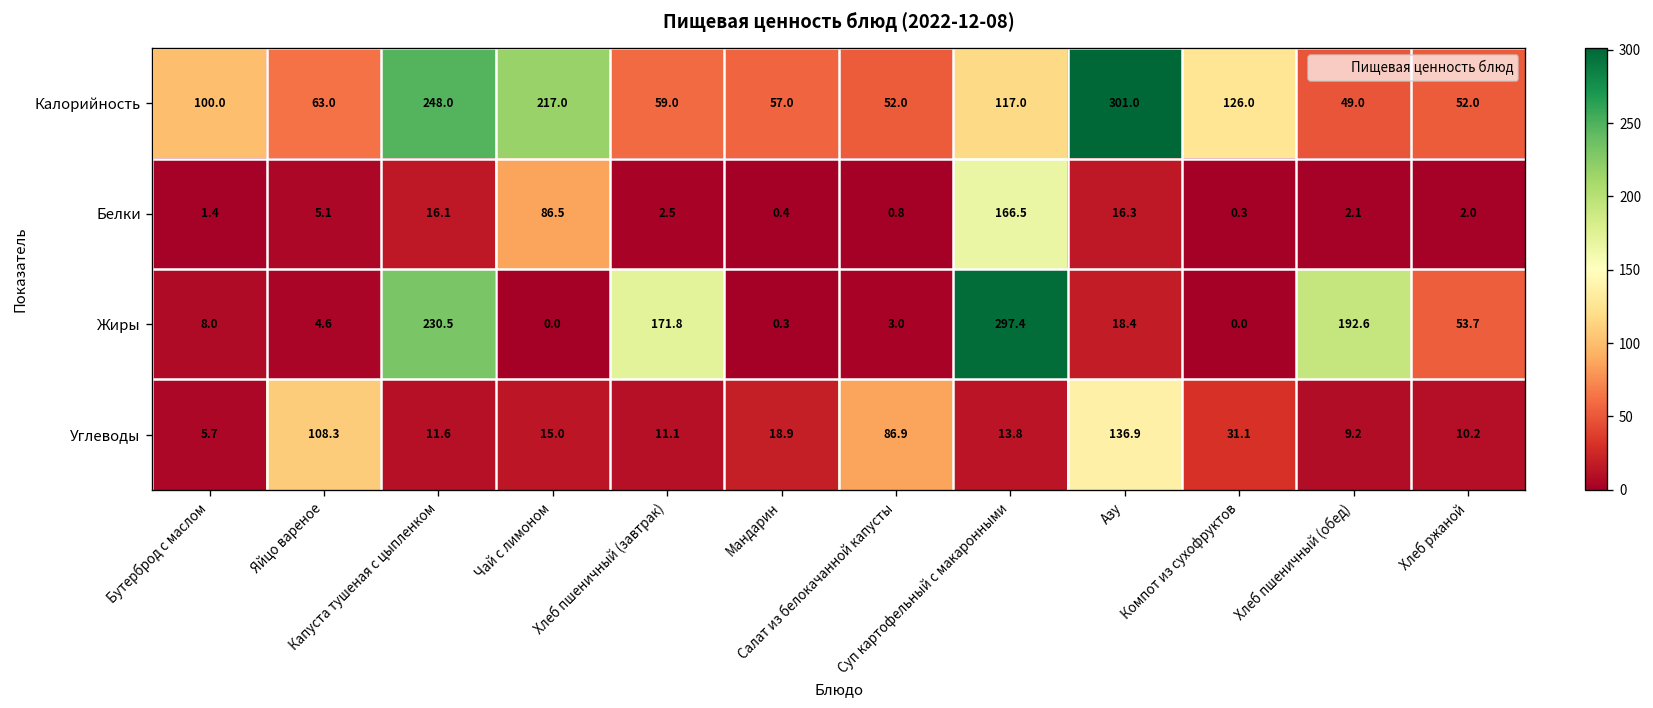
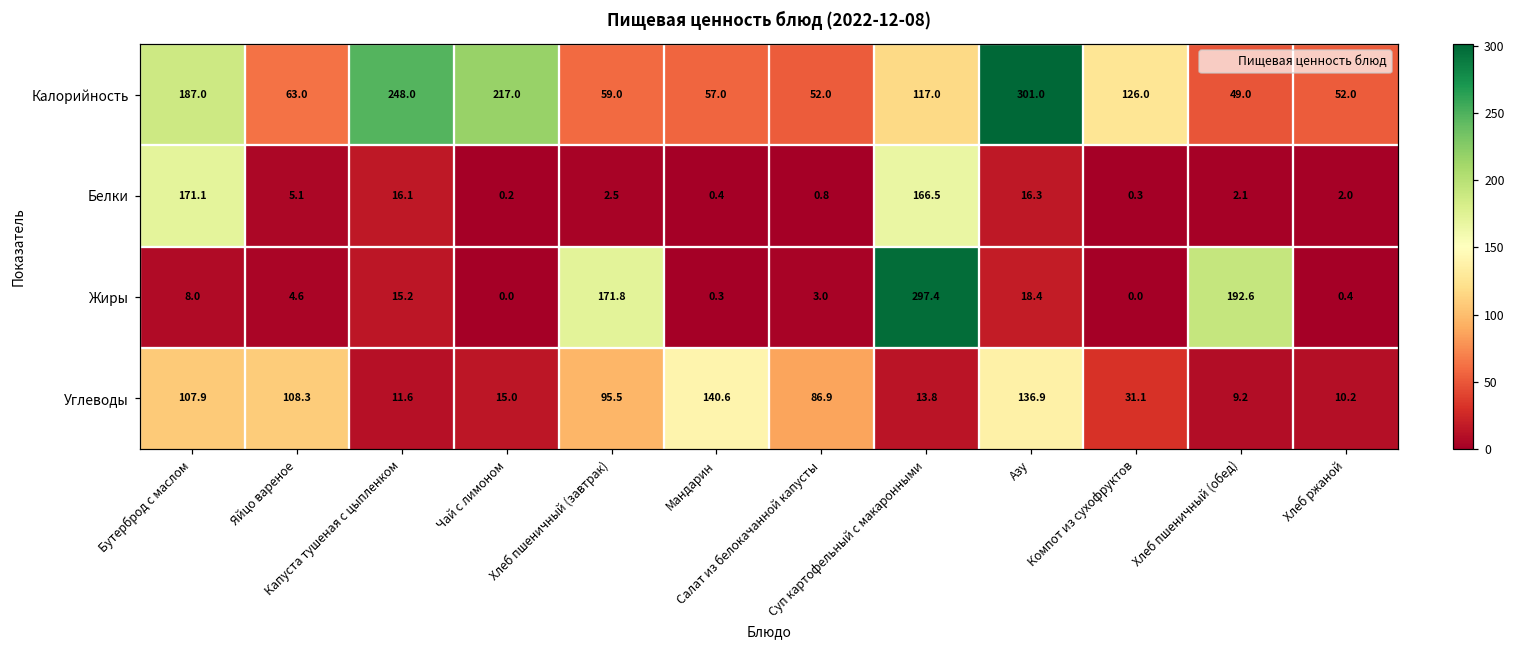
Калорийность, Бутерброд с маслом: 100.0 -> 187.0
Белки, Бутерброд с маслом: 1.4 -> 171.1
Белки, Чай с лимоном: 86.5 -> 0.2
Жиры, Капуста тушеная с цыпленком: 230.5 -> 15.2
Жиры, Хлеб ржаной: 53.7 -> 0.4
Углеводы, Бутерброд с маслом: 5.7 -> 107.9
Углеводы, Хлеб пшеничный (завтрак): 11.1 -> 95.5
Углеводы, Мандарин: 18.9 -> 140.6
